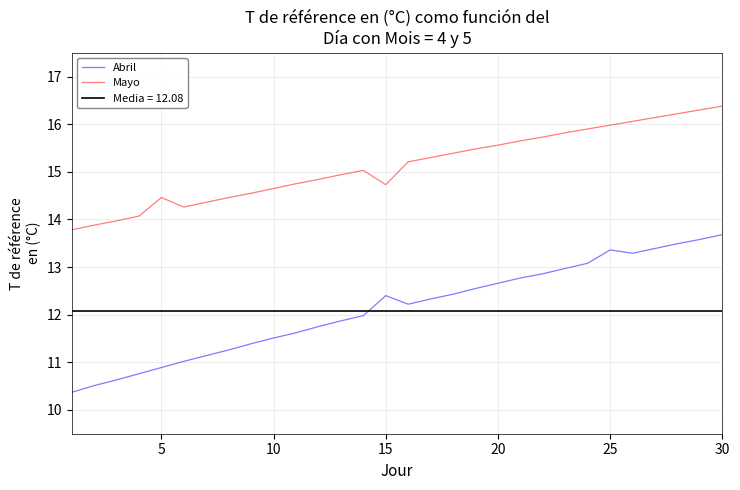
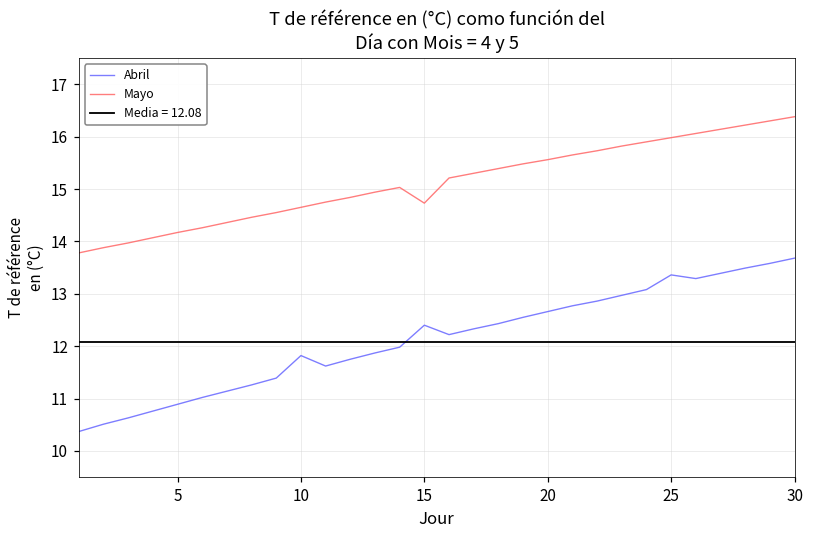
Mayo, 5: 14.5 -> 14.2
Abril, 10: 11.5 -> 11.8
